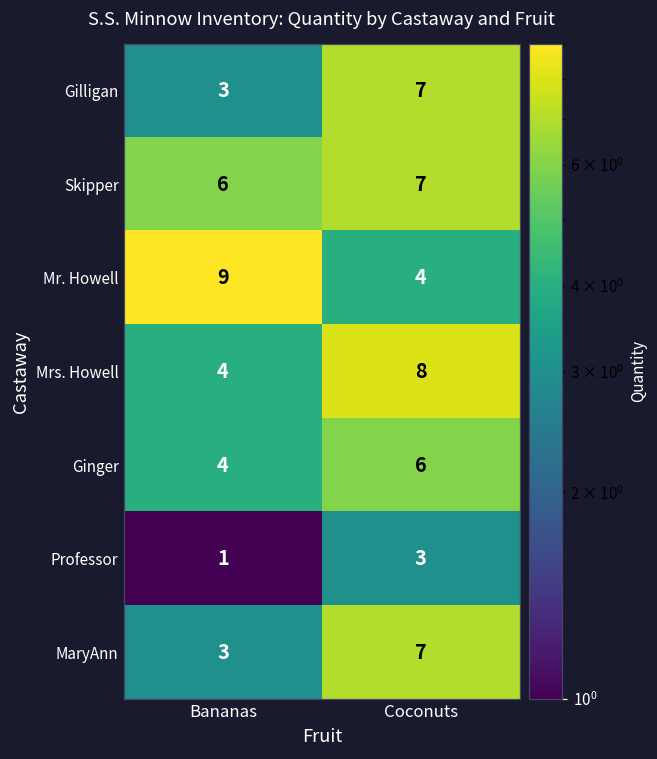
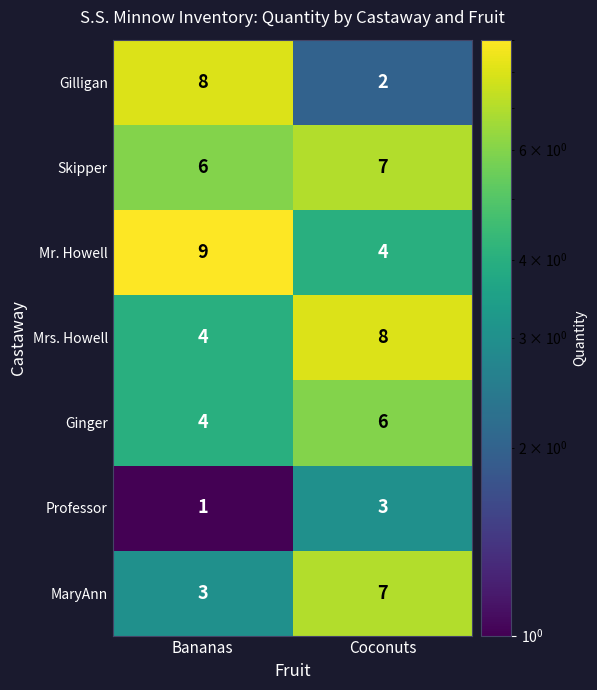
Gilligan, Bananas: 3 -> 8
Gilligan, Coconuts: 7 -> 2
